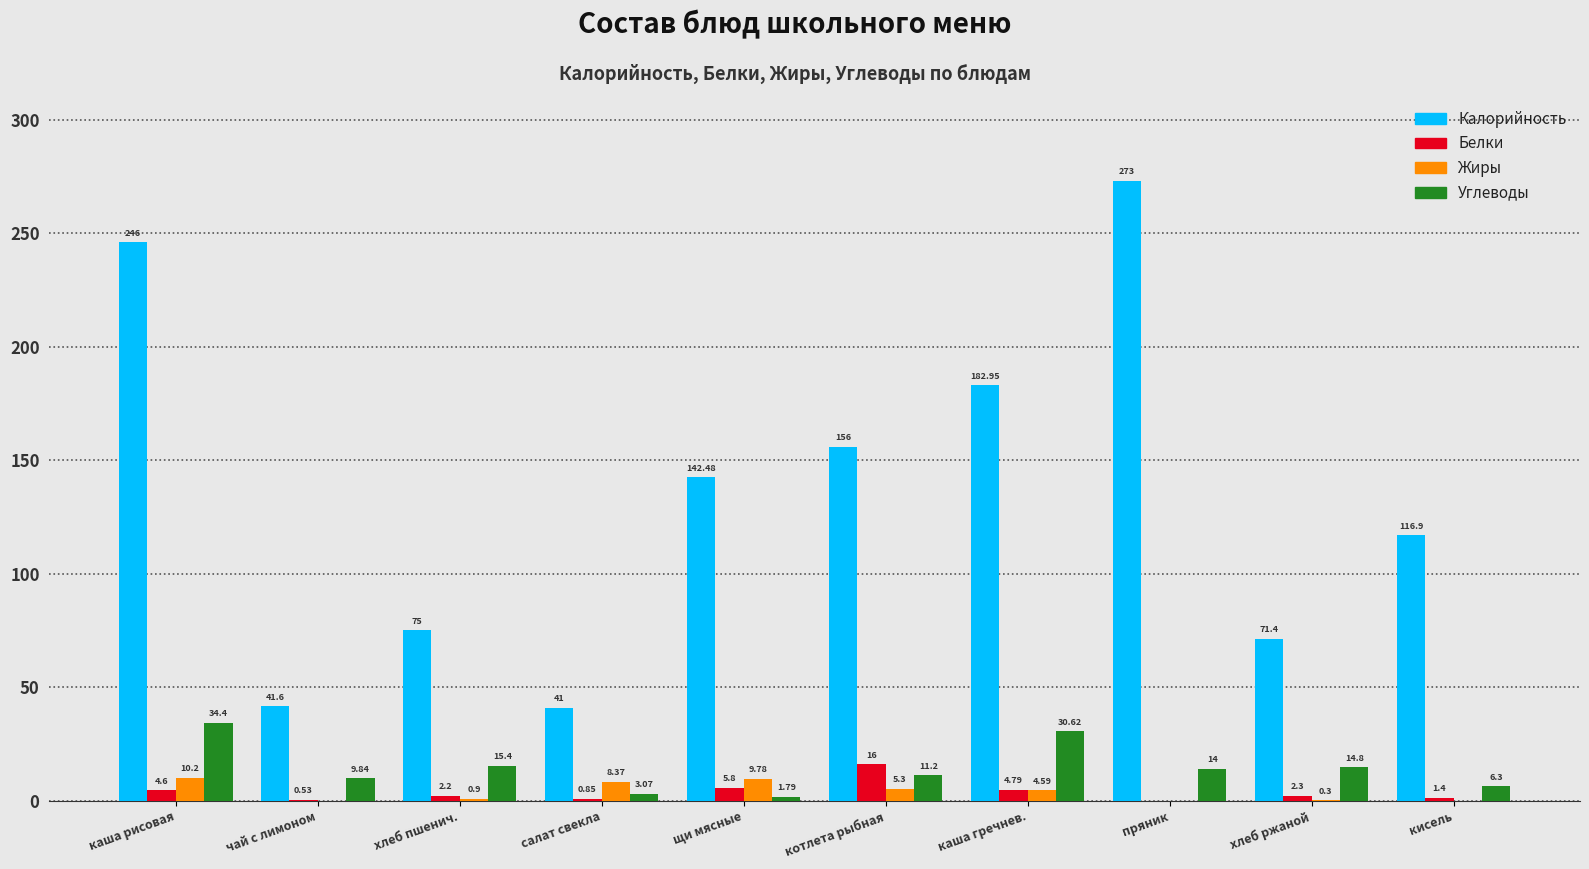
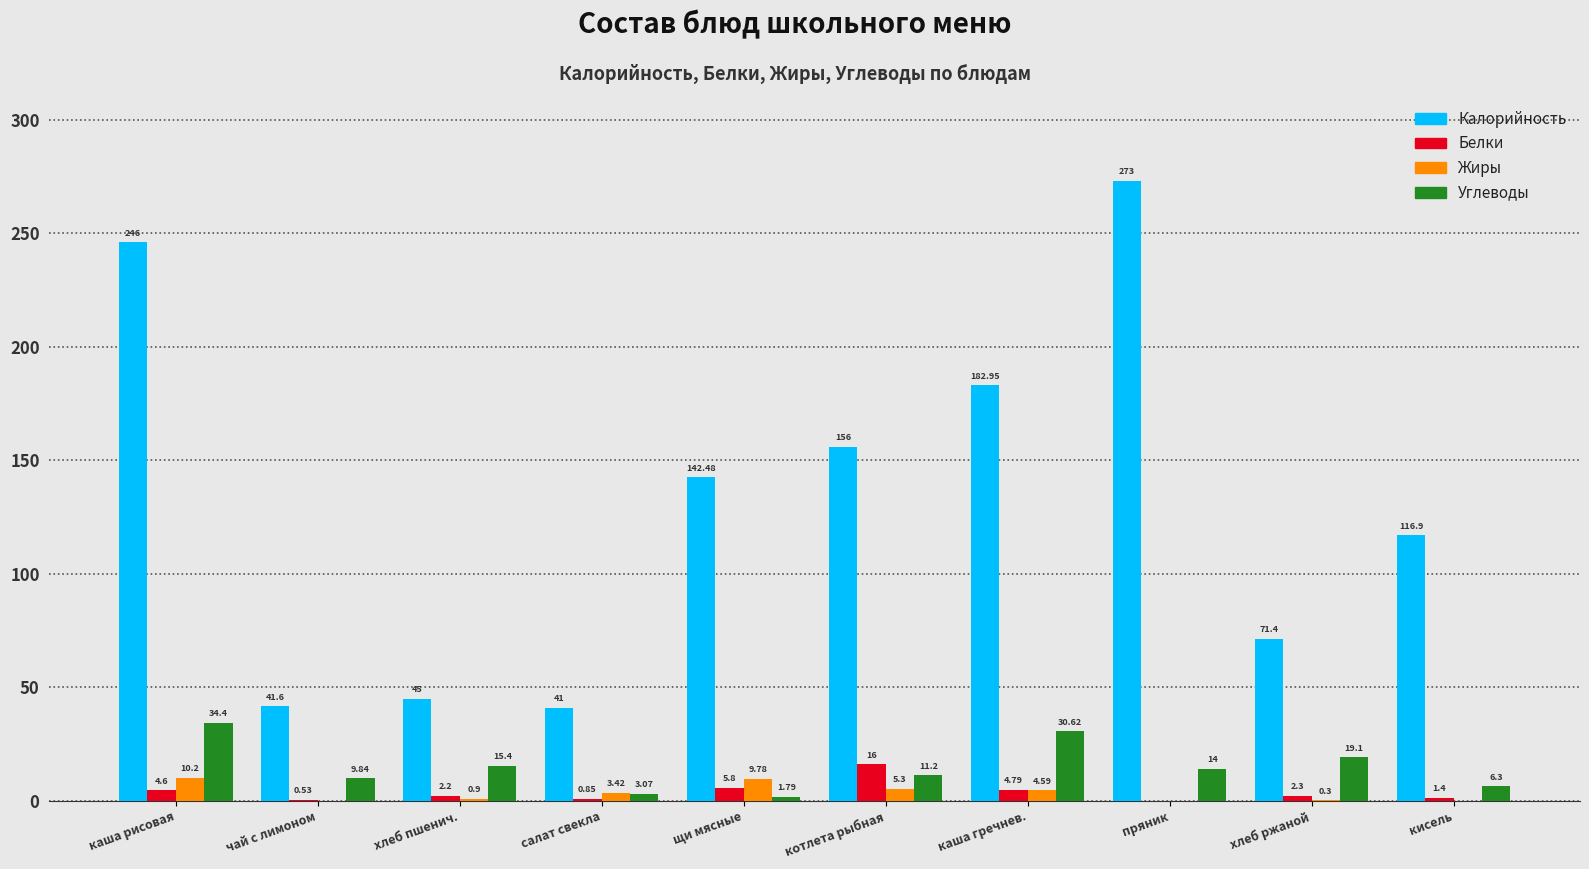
Калорийность, хлеб пшенич.: 75 -> 45
Жиры, салат свекла: 8.37 -> 3.42
Углеводы, хлеб ржаной: 14.8 -> 19.1
